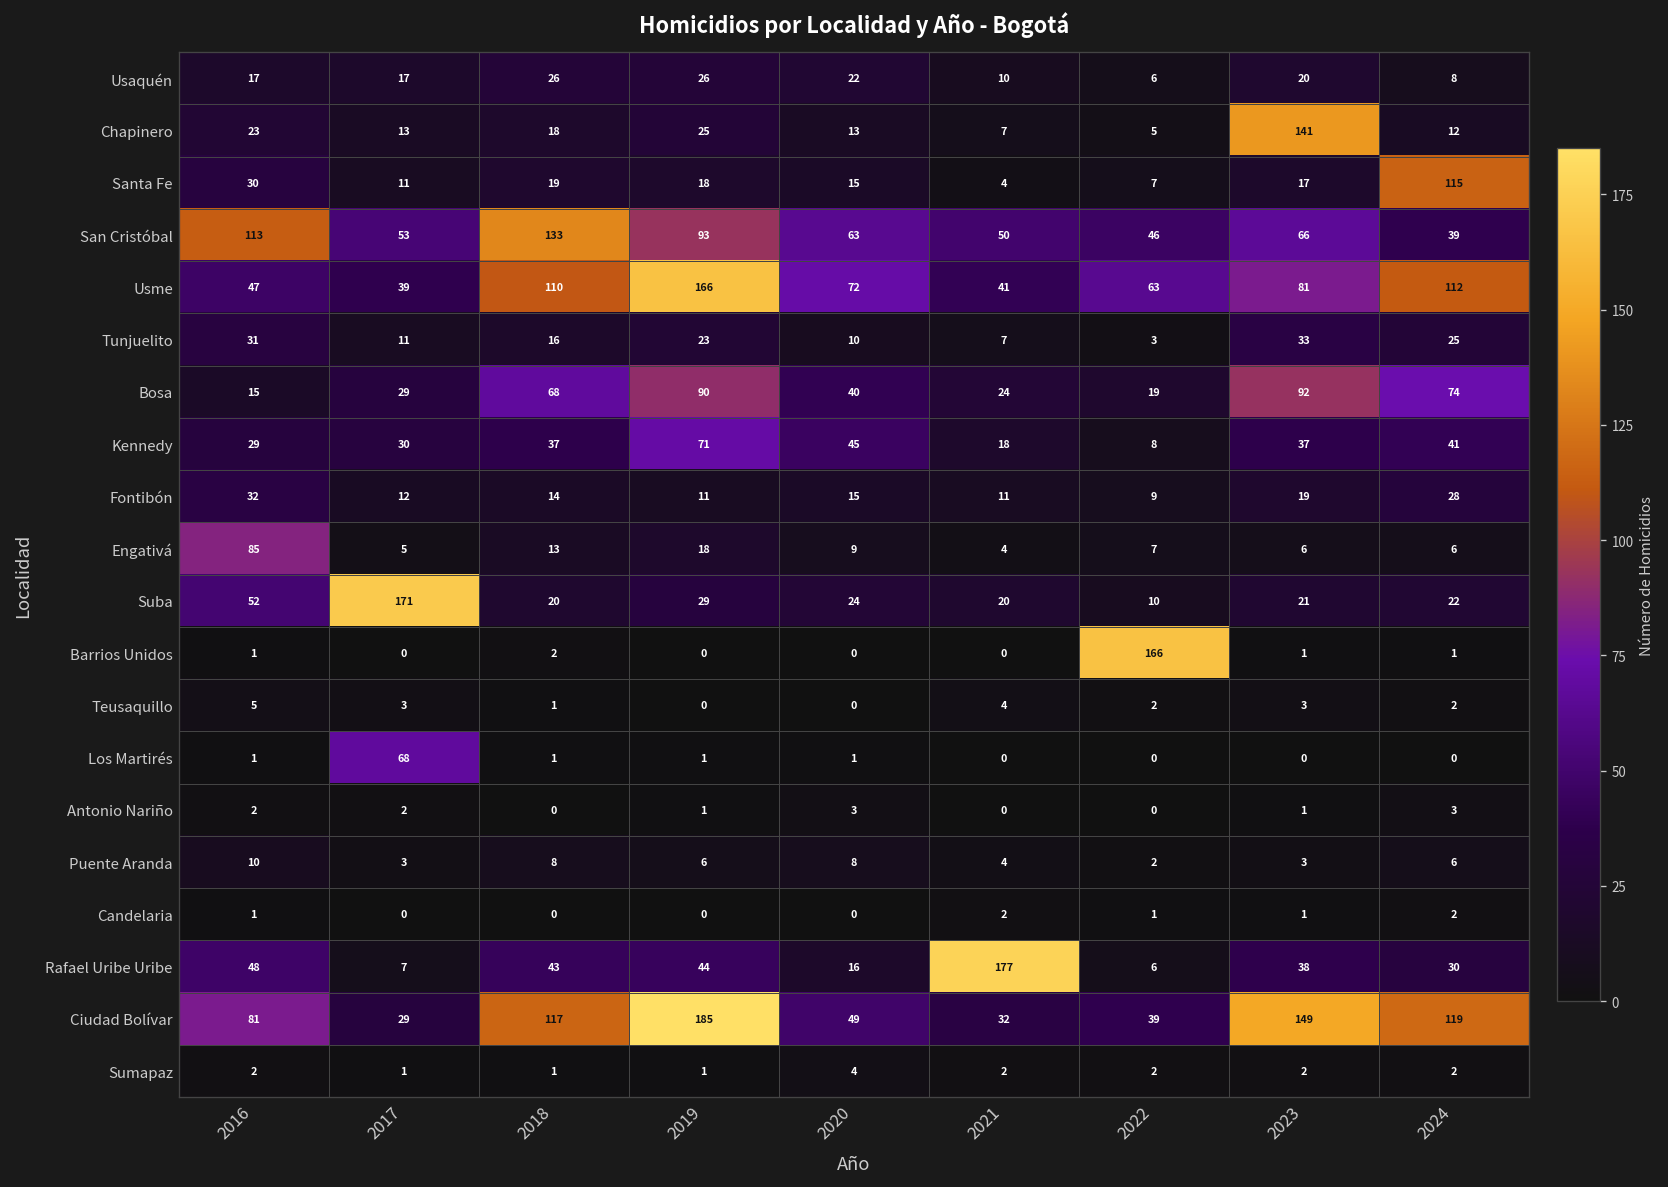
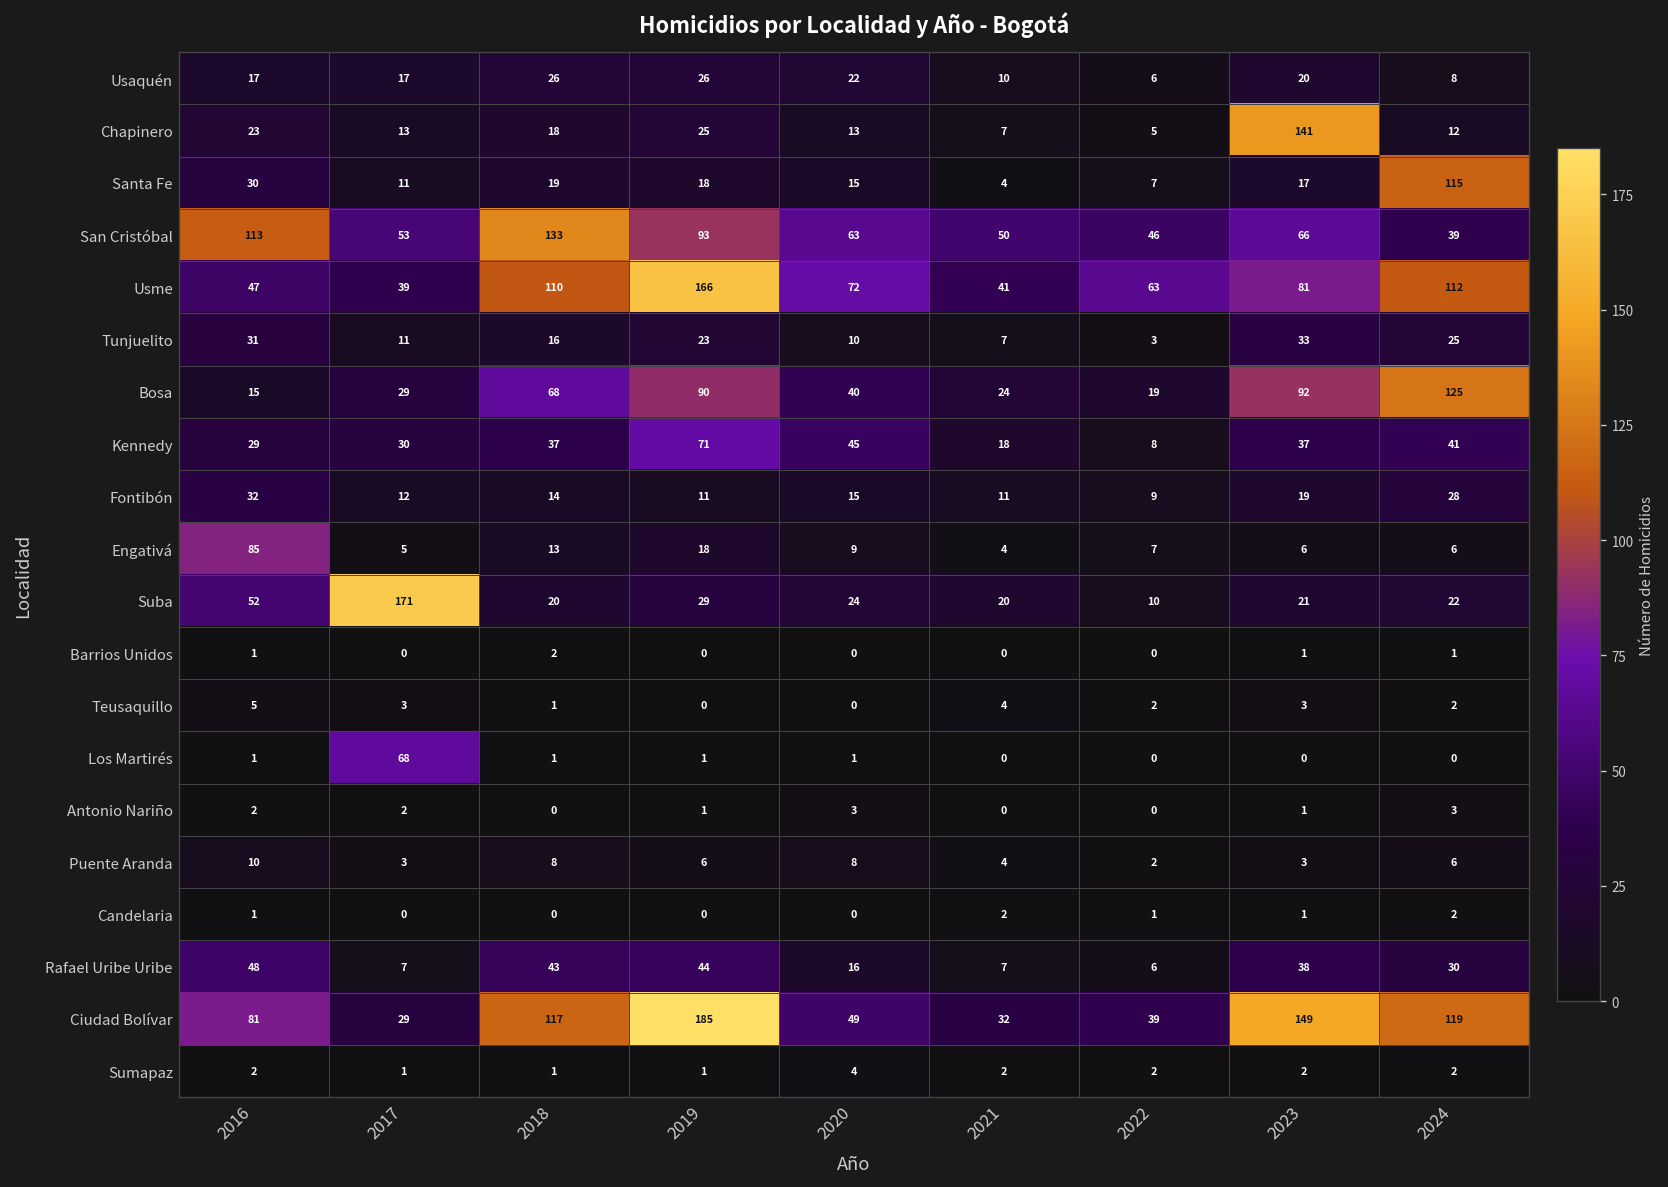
Bosa, 2024: 74 -> 125
Barrios Unidos, 2022: 166 -> 0
Rafael Uribe Uribe, 2021: 177 -> 7
